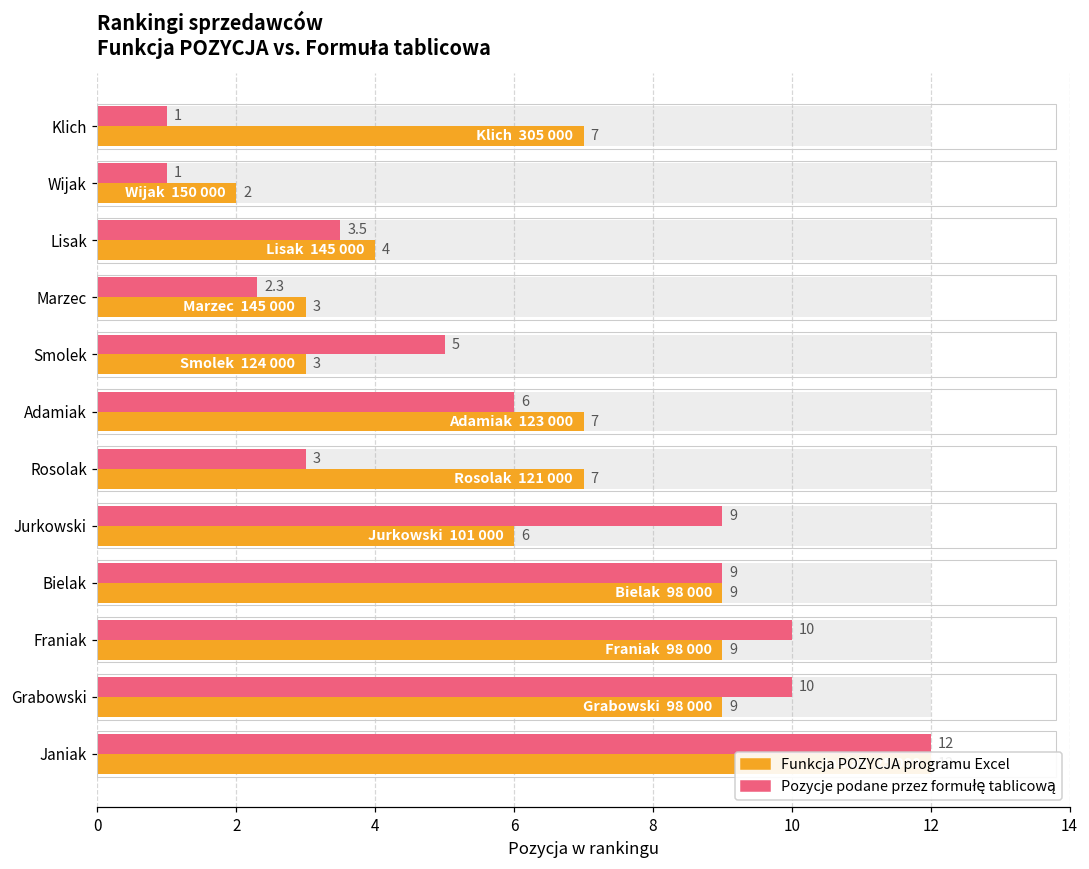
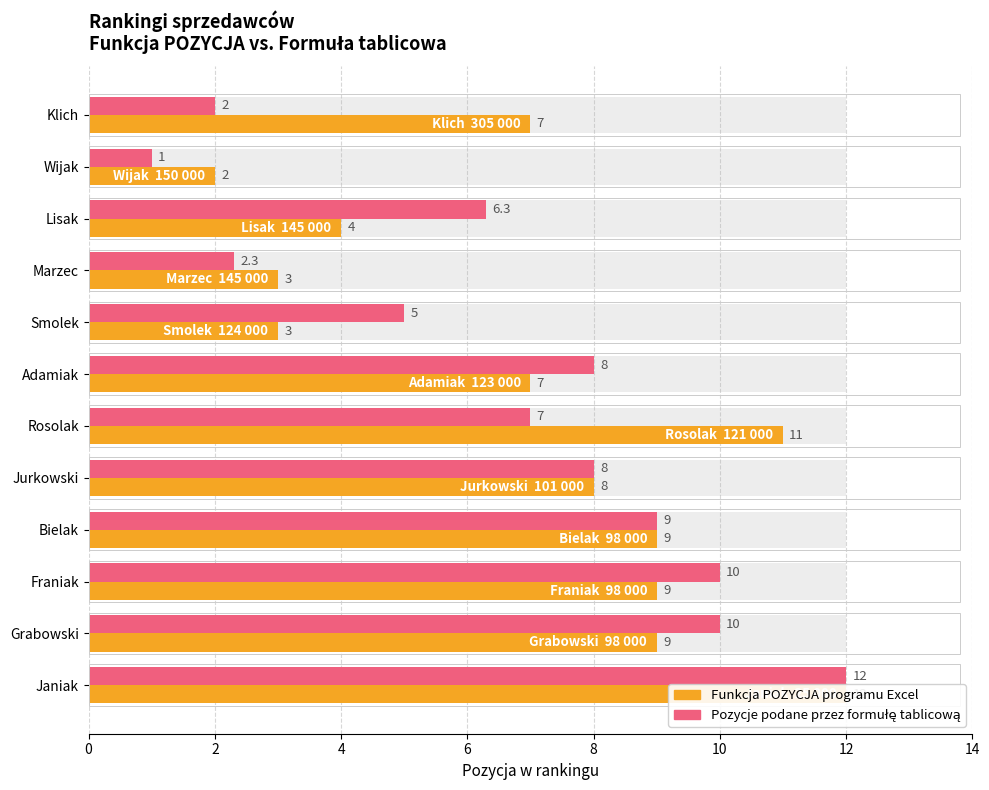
Pozycje podane przez formułę tablicową, Klich: 1 -> 2
Pozycje podane przez formułę tablicową, Lisak: 3.5 -> 6.3
Pozycje podane przez formułę tablicową, Adamiak: 6 -> 8
Pozycje podane przez formułę tablicową, Rosolak: 3 -> 7
Funkcja POZYCJA programu Excel, Rosolak: 7 -> 11
Pozycje podane przez formułę tablicową, Jurkowski: 9 -> 8
Funkcja POZYCJA programu Excel, Jurkowski: 6 -> 8
